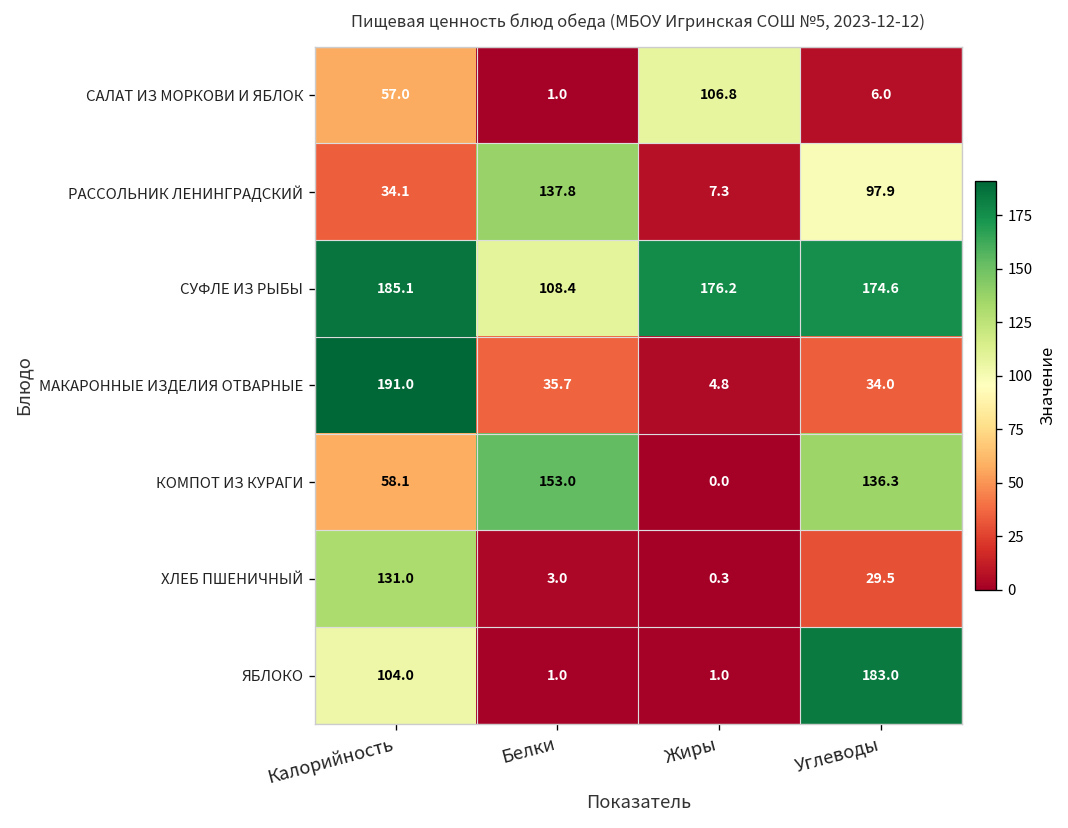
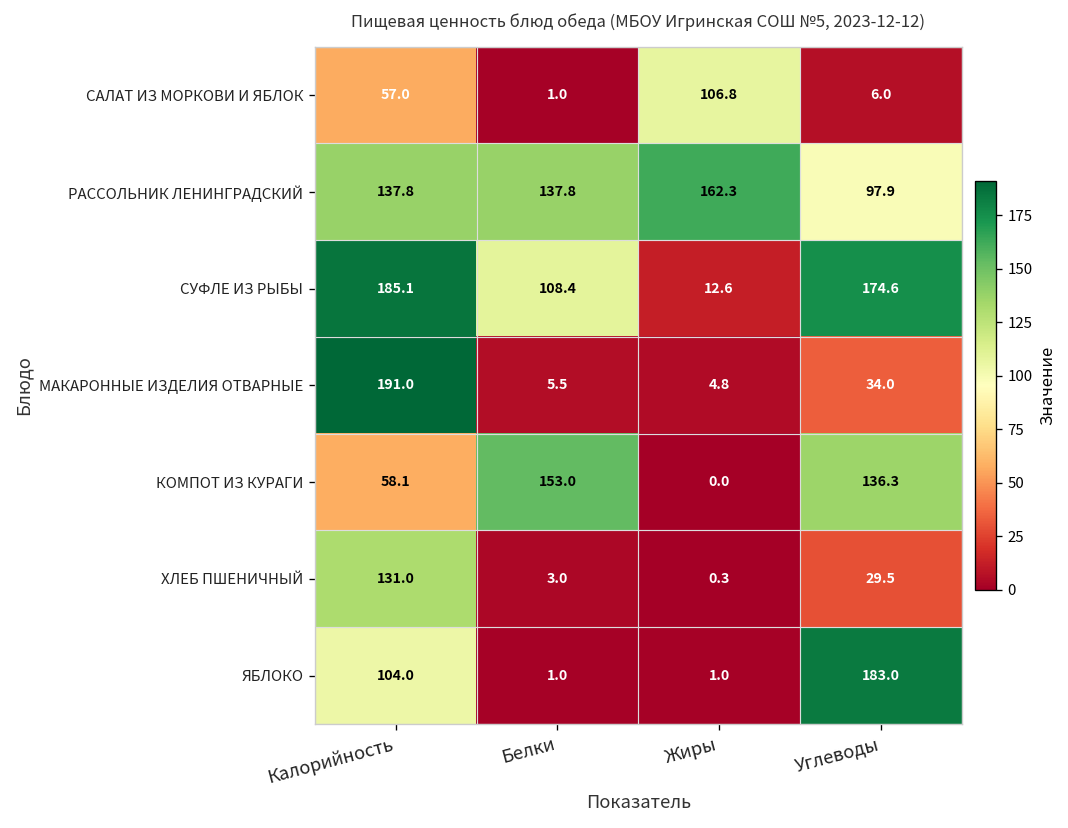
РАССОЛЬНИК ЛЕНИНГРАДСКИЙ, Калорийность: 34.1 -> 137.8
РАССОЛЬНИК ЛЕНИНГРАДСКИЙ, Жиры: 7.3 -> 162.3
СУФЛЕ ИЗ РЫБЫ, Жиры: 176.2 -> 12.6
МАКАРОННЫЕ ИЗДЕЛИЯ ОТВАРНЫЕ, Белки: 35.7 -> 5.5
